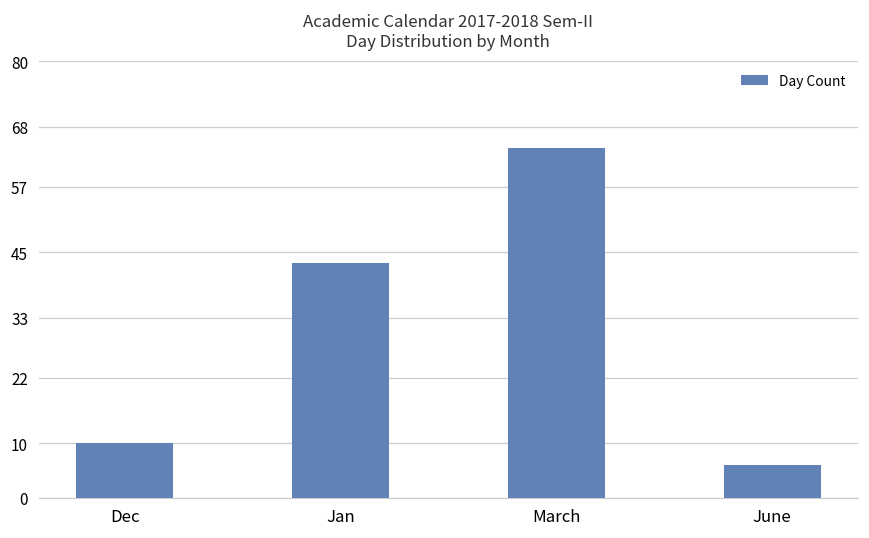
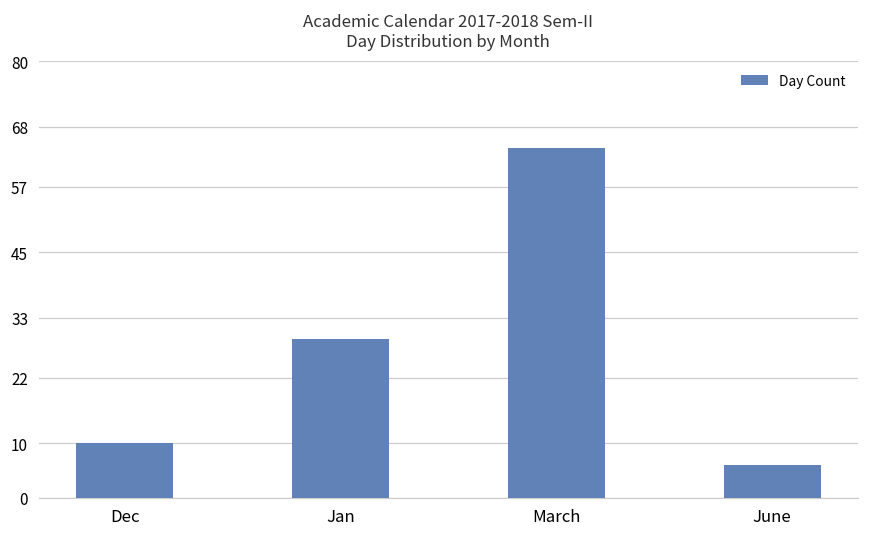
Jan: 43 -> 29
